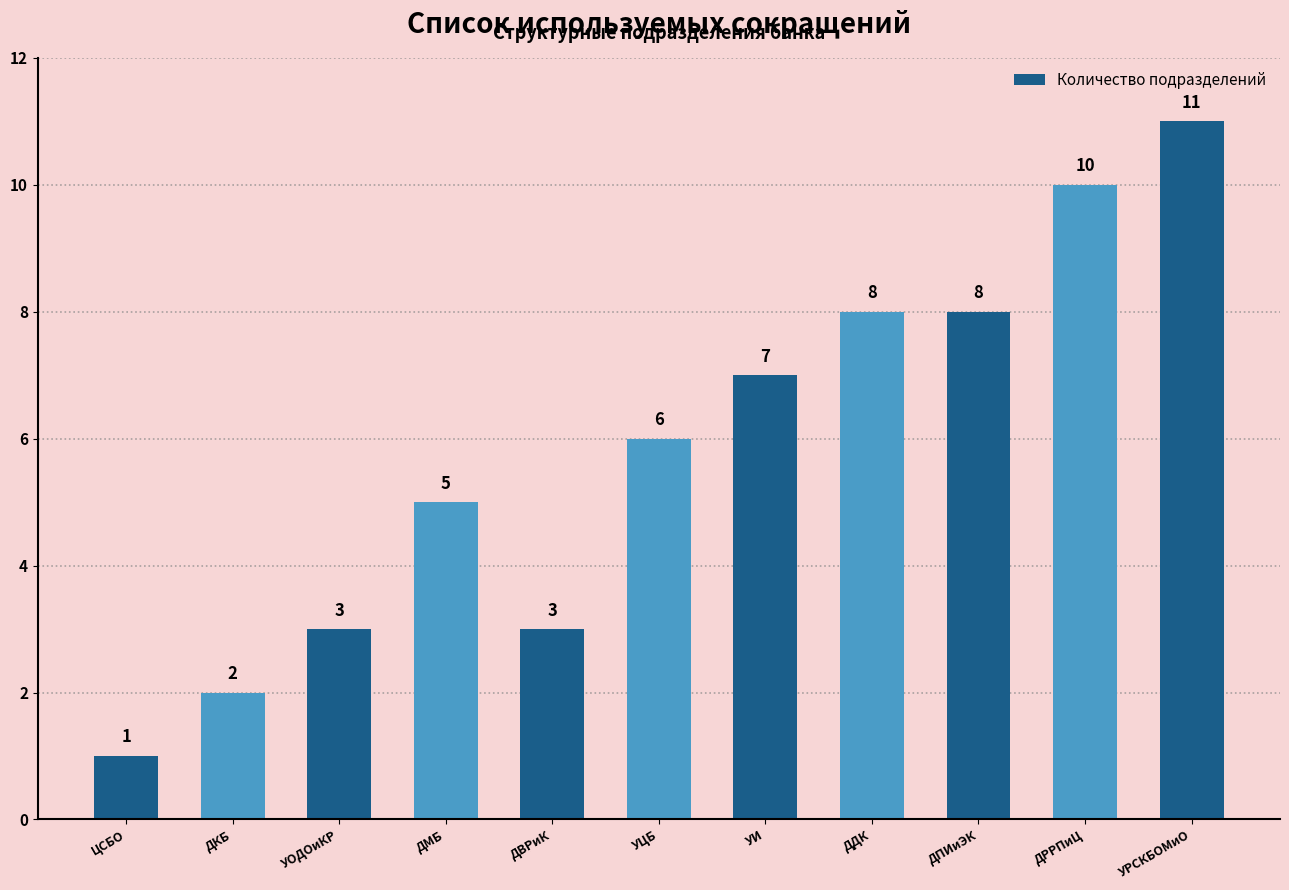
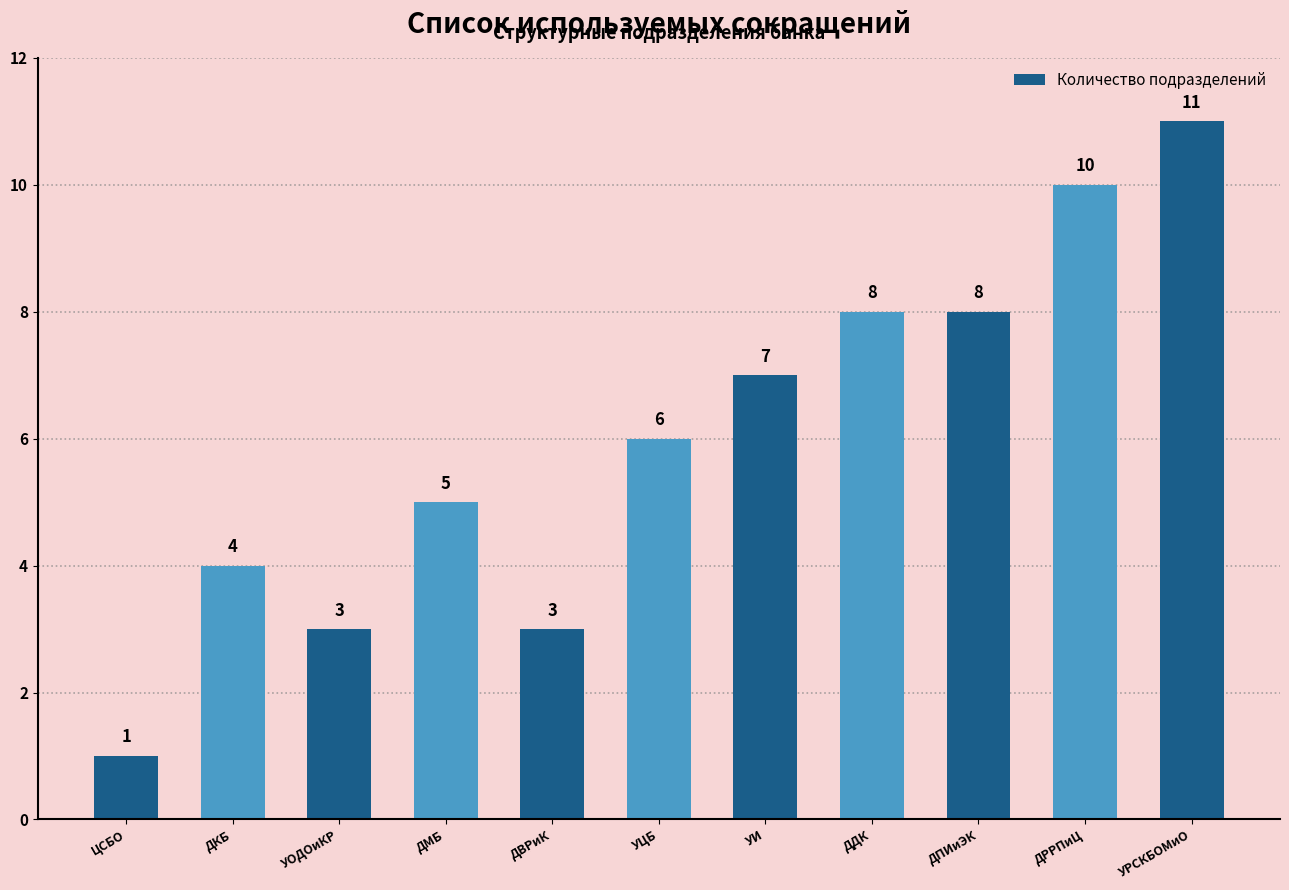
ДКБ: 2 -> 4
